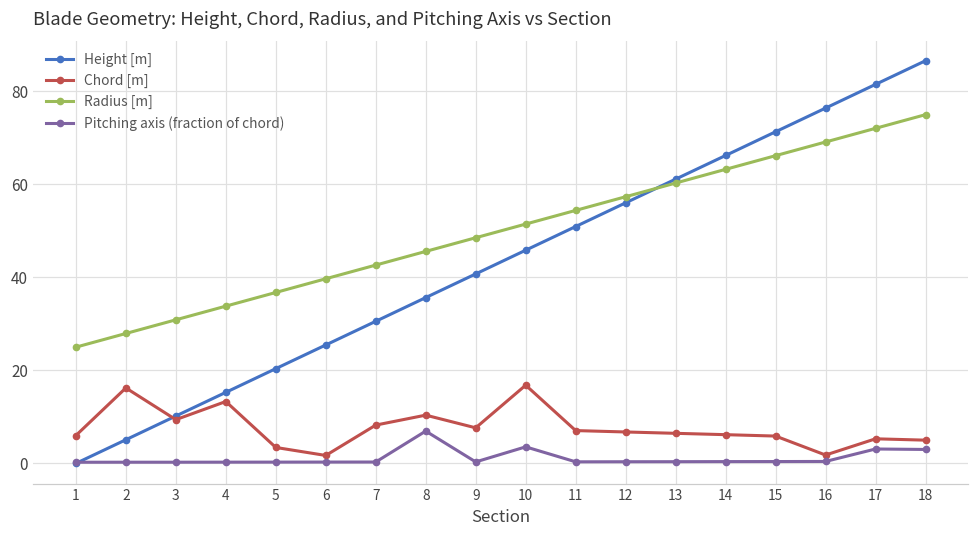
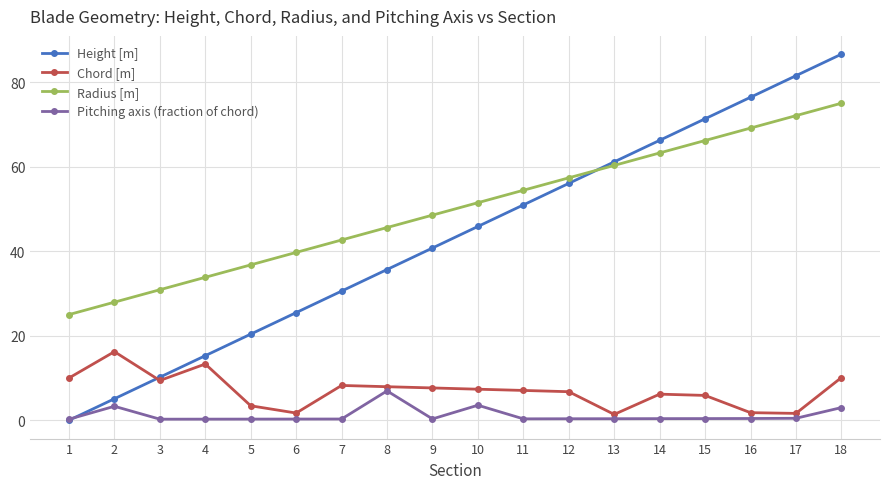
Chord [m], 1: 6 -> 10
Pitching axis (fraction of chord), 2: 0 -> 3
Chord [m], 8: 10 -> 8
Chord [m], 10: 17 -> 7
Chord [m], 13: 6 -> 1
Chord [m], 17: 5 -> 2
Pitching axis (fraction of chord), 17: 3 -> 0
Chord [m], 18: 5 -> 10
